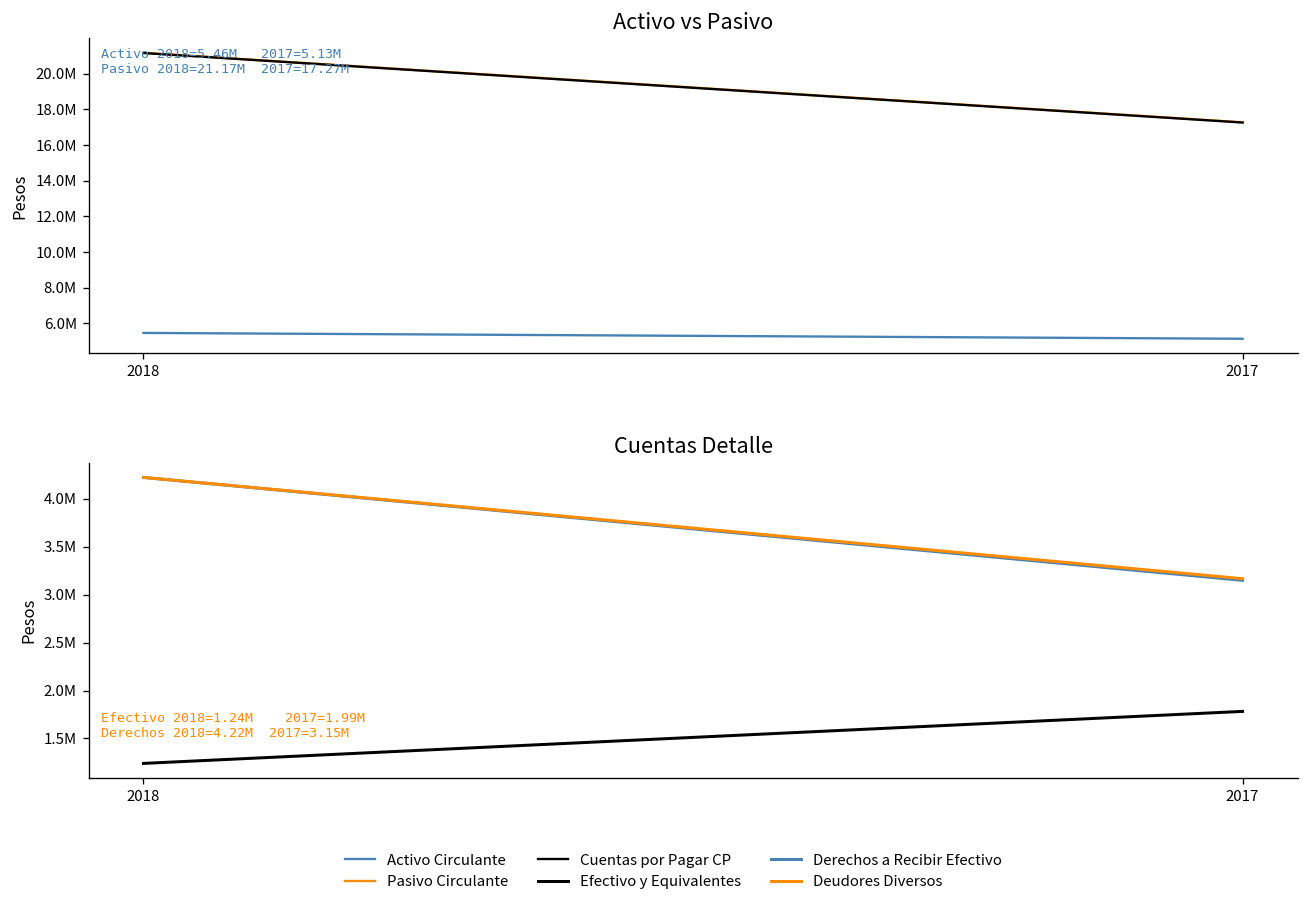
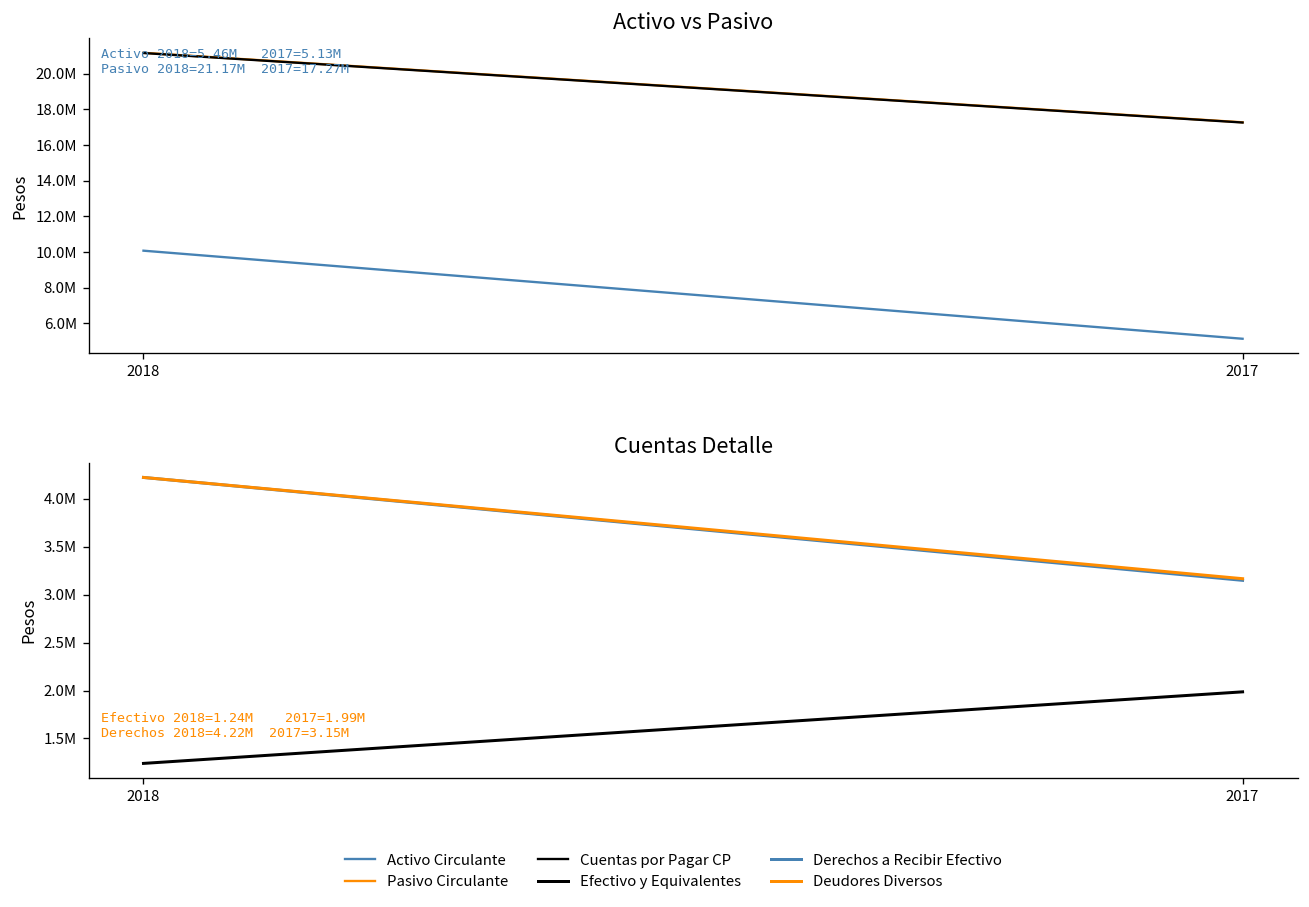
Activo vs Pasivo, Activo Circulante, 2018: 5500000 -> 10100000
Cuentas Detalle, Efectivo y Equivalentes, 2017: 1800000 -> 2000000
